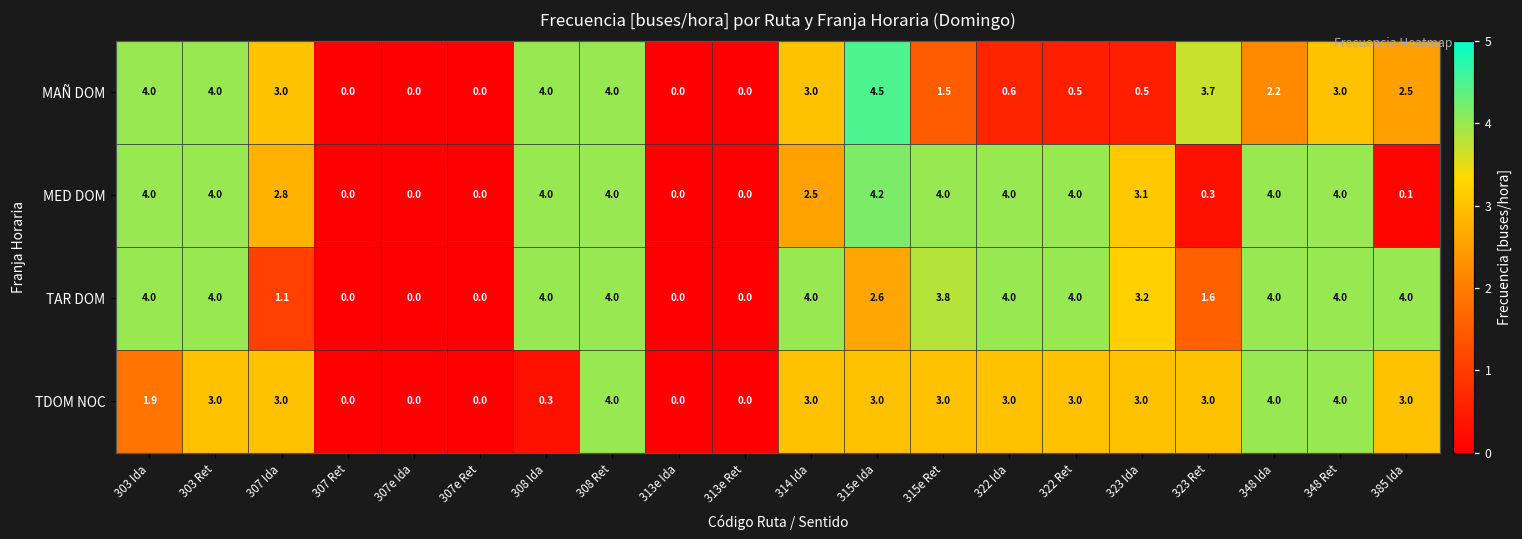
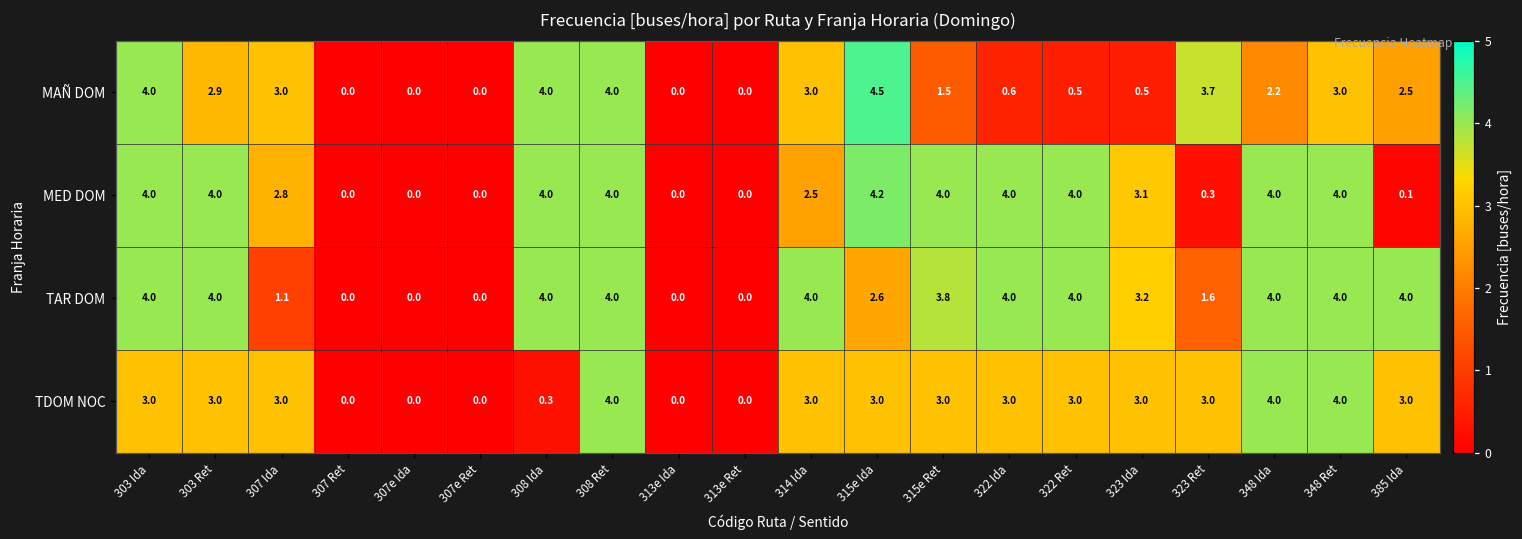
MAÑ DOM, 303 Ret: 4.0 -> 2.9
TDOM NOC, 303 Ida: 1.9 -> 3.0
